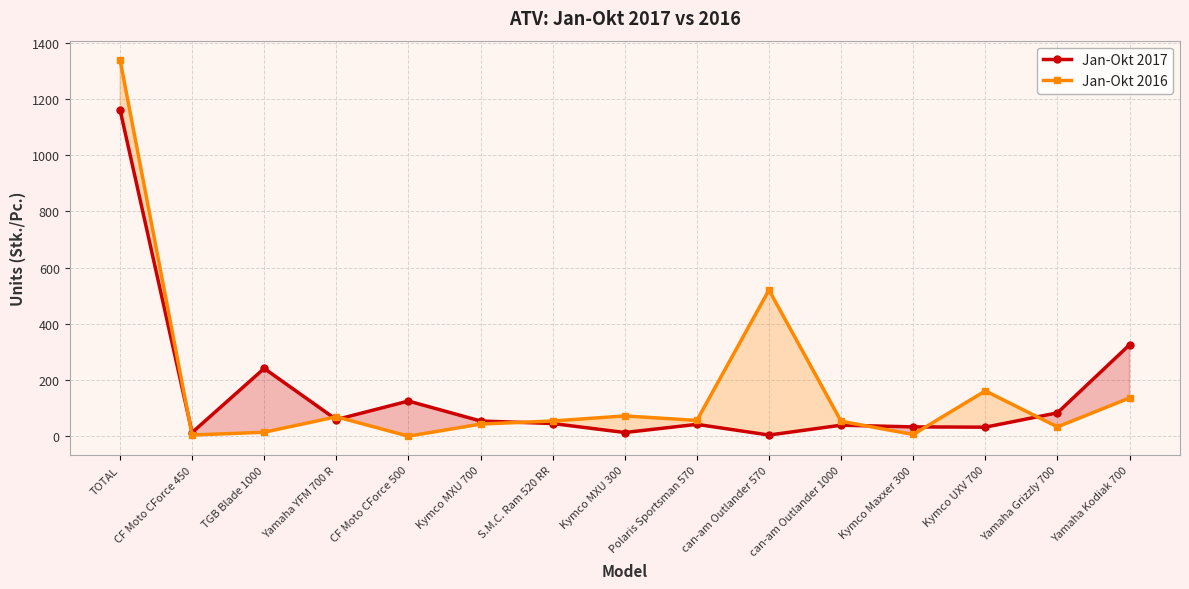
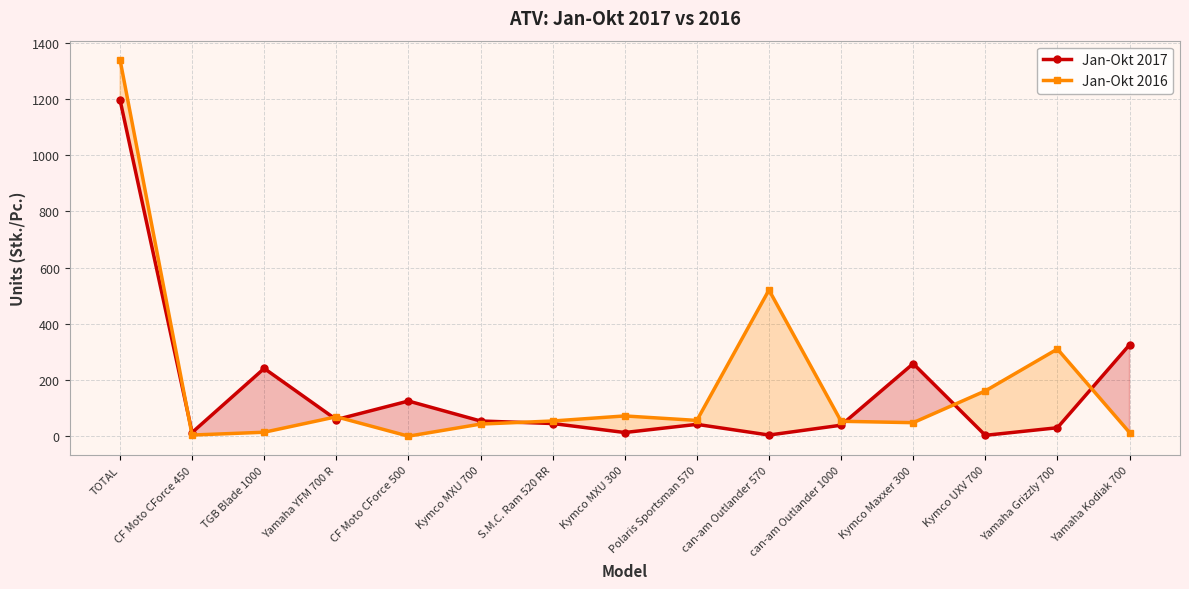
Jan-Okt 2017, TOTAL: 1160 -> 1200
Jan-Okt 2017, Kymco Maxxer 300: 30 -> 260
Jan-Okt 2016, Kymco Maxxer 300: 10 -> 50
Jan-Okt 2017, Kymco UXV 700: 30 -> 0
Jan-Okt 2017, Yamaha Grizzly 700: 80 -> 30
Jan-Okt 2016, Yamaha Grizzly 700: 30 -> 310
Jan-Okt 2016, Yamaha Kodiak 700: 140 -> 10
